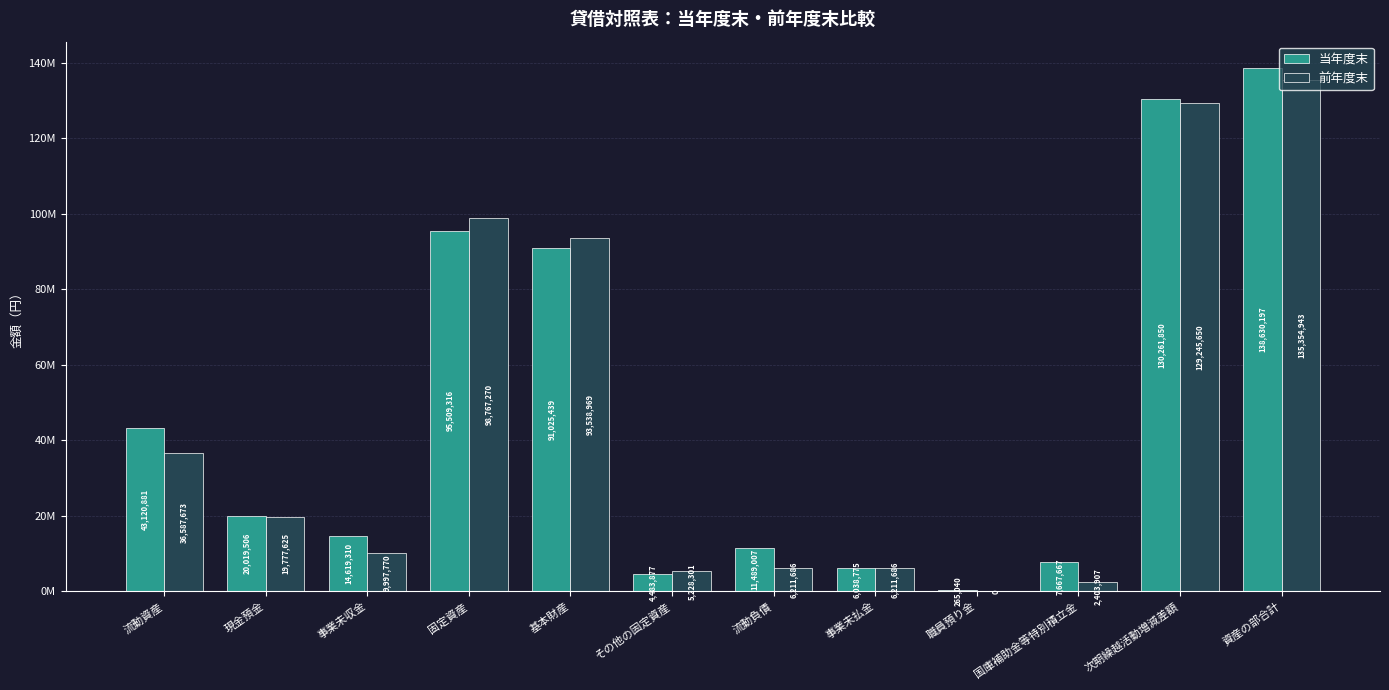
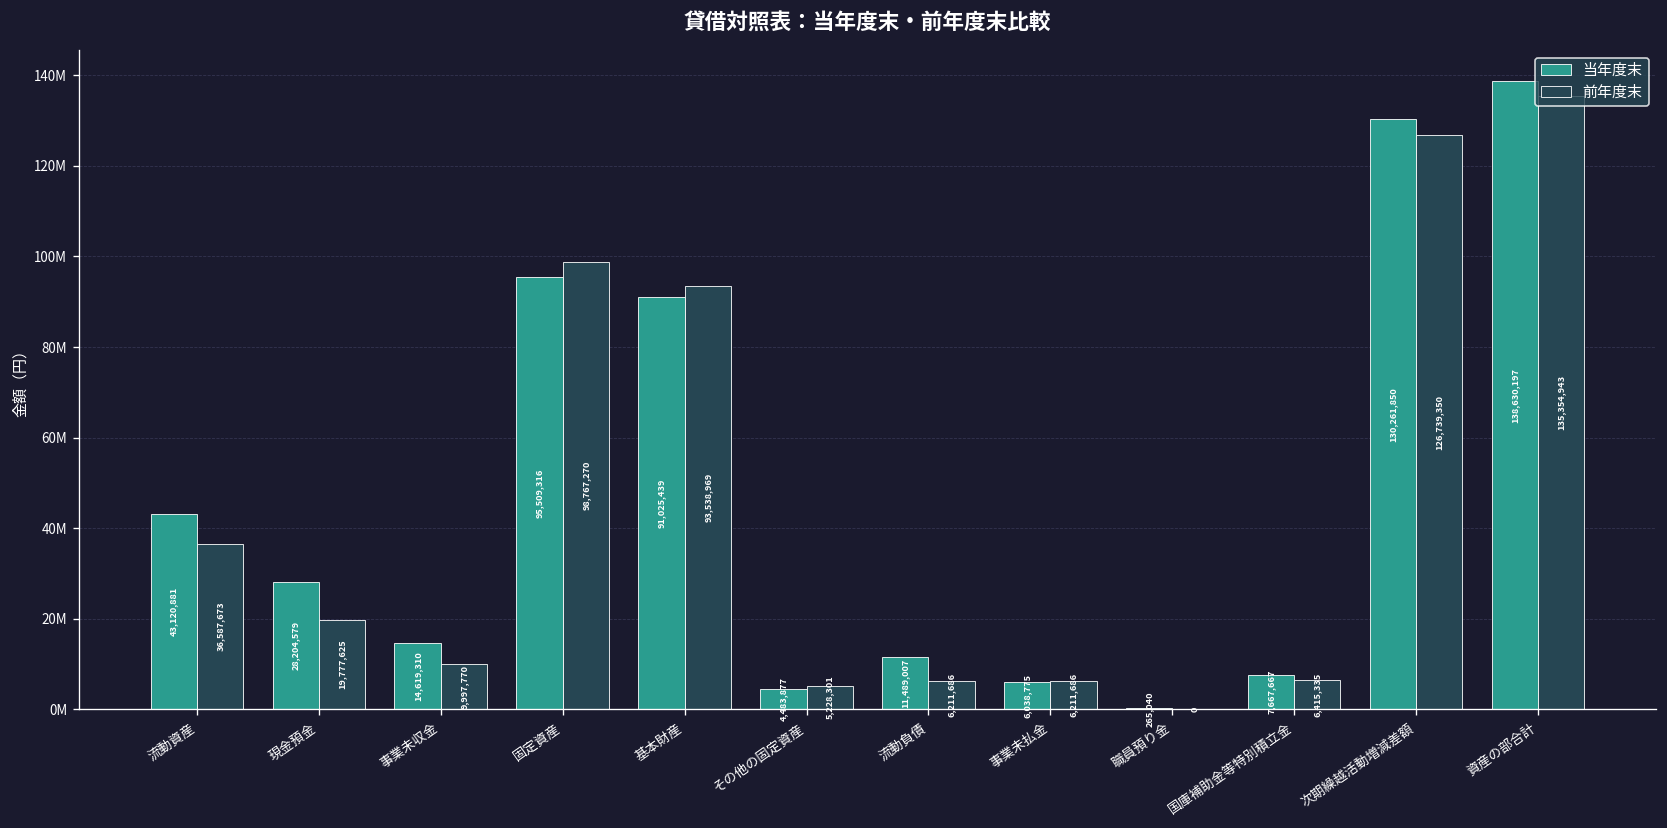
当年度末, 現金預金: 20,019,506 -> 28,204,579
前年度末, 国庫補助金等特別積立金: 2,403,907 -> 6,415,335
前年度末, 次期繰越活動増減差額: 129,245,650 -> 126,739,350
